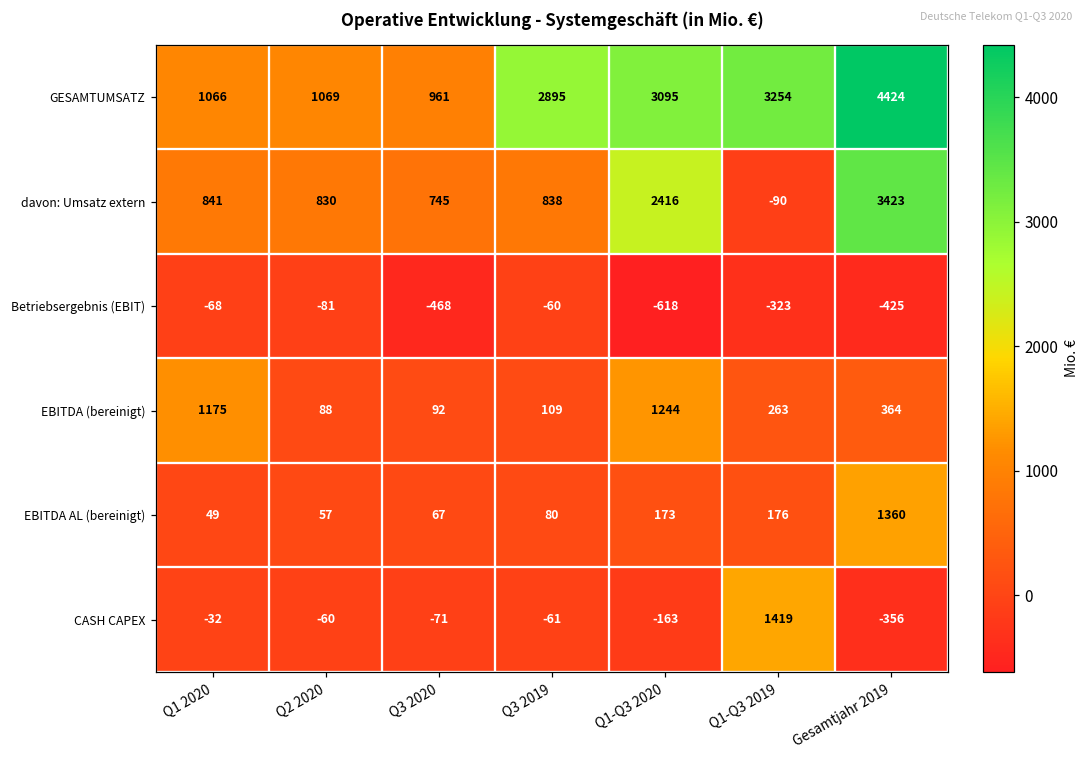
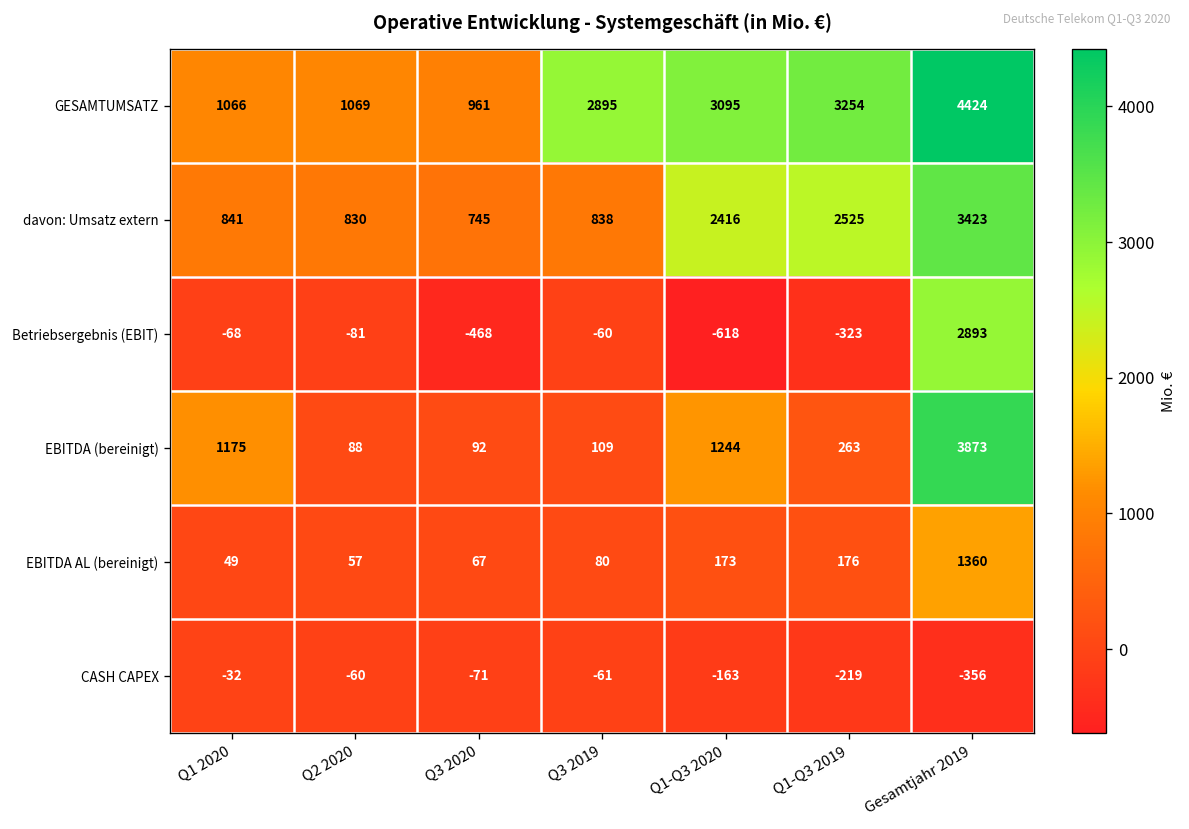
davon: Umsatz extern, Q1-Q3 2019: -90 -> 2525
Betriebsergebnis (EBIT), Gesamtjahr 2019: -425 -> 2893
EBITDA (bereinigt), Gesamtjahr 2019: 364 -> 3873
CASH CAPEX, Q1-Q3 2019: 1419 -> -219
